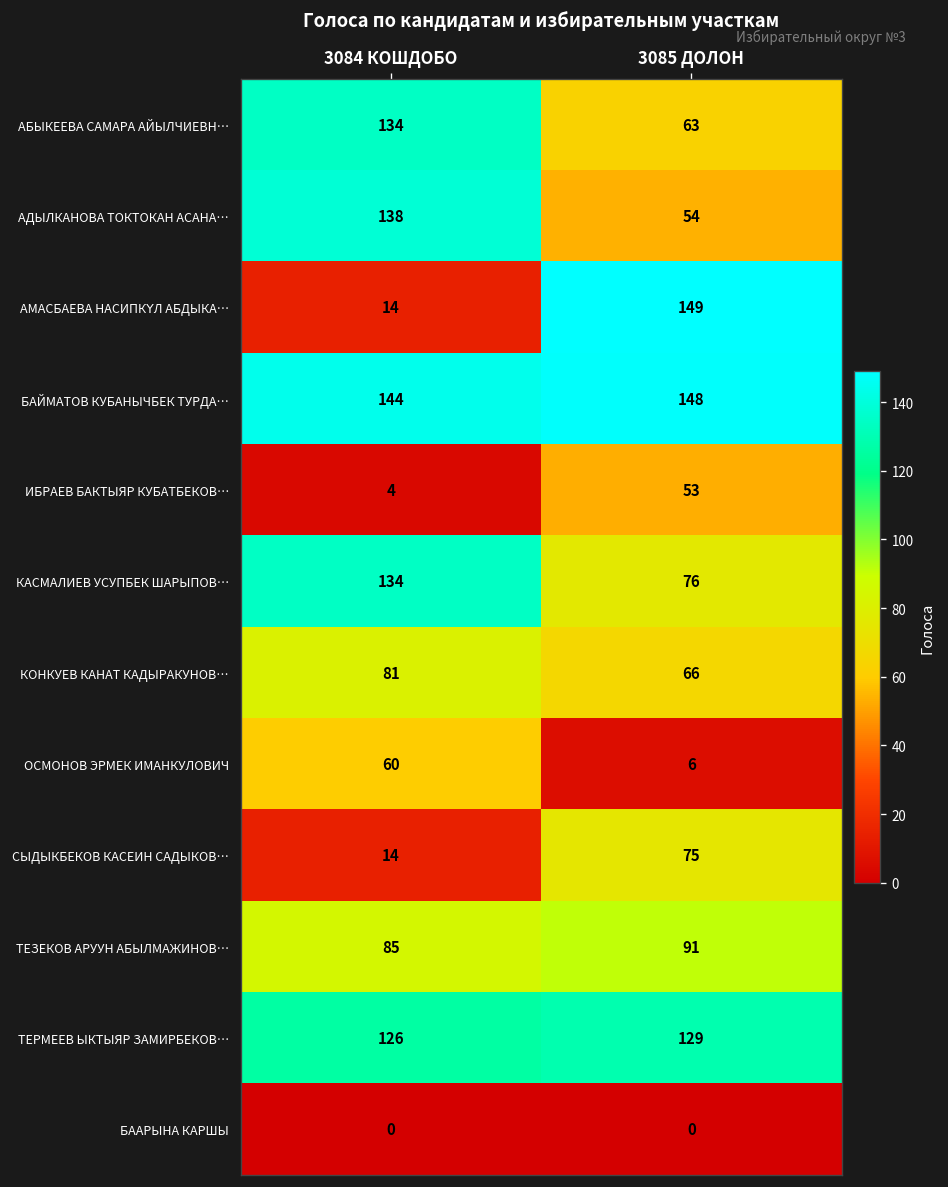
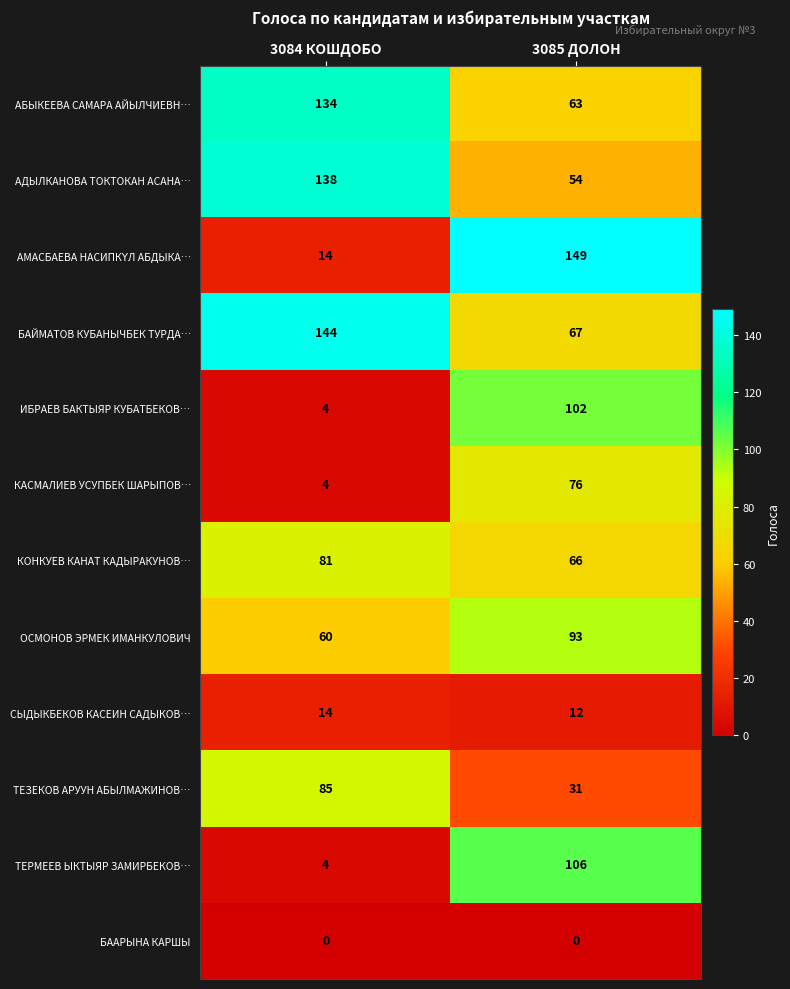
БАЙМАТОВ КУБАНЫЧБЕК ТУРДА…, 3085 ДОЛОН: 148 -> 67
ИБРАЕВ БАКТЫЯР КУБАТБЕКОВ…, 3085 ДОЛОН: 53 -> 102
КАСМАЛИЕВ УСУПБЕК ШАРЫПОВ…, 3084 КОШДОБО: 134 -> 4
ОСМОНОВ ЭРМЕК ИМАНКУЛОВИЧ, 3085 ДОЛОН: 6 -> 93
СЫДЫКБЕКОВ КАСЕИН САДЫКОВ…, 3085 ДОЛОН: 75 -> 12
ТЕЗЕКОВ АРУУН АБЫЛМАЖИНОВ…, 3085 ДОЛОН: 91 -> 31
ТЕРМЕЕВ ЫКТЫЯР ЗАМИРБЕКОВ…, 3084 КОШДОБО: 126 -> 4
ТЕРМЕЕВ ЫКТЫЯР ЗАМИРБЕКОВ…, 3085 ДОЛОН: 129 -> 106
